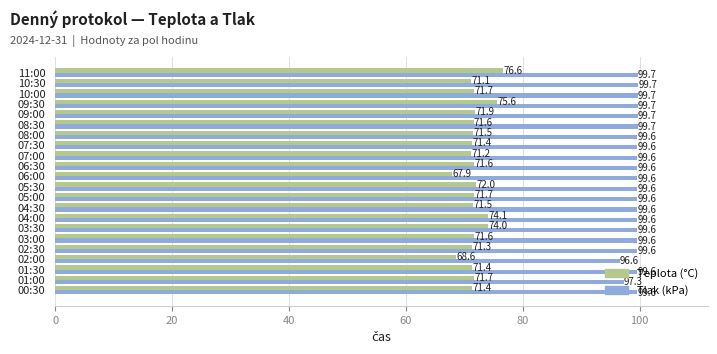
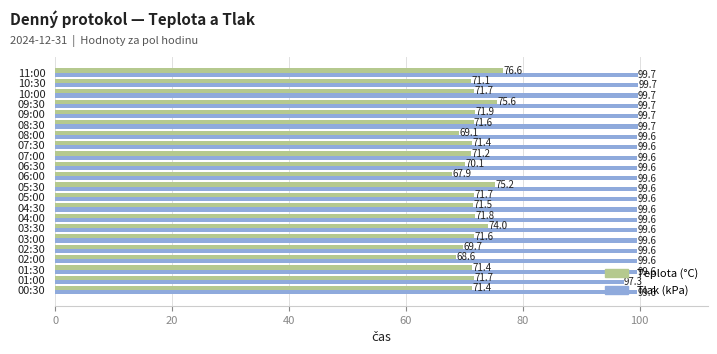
Teplota (°C), 08:00: 71.5 -> 69.1
Teplota (°C), 06:30: 71.6 -> 70.1
Teplota (°C), 05:30: 72.0 -> 75.2
Teplota (°C), 04:00: 74.1 -> 71.8
Teplota (°C), 02:30: 71.3 -> 69.7
Tlak (kPa), 02:00: 96.6 -> 99.6
